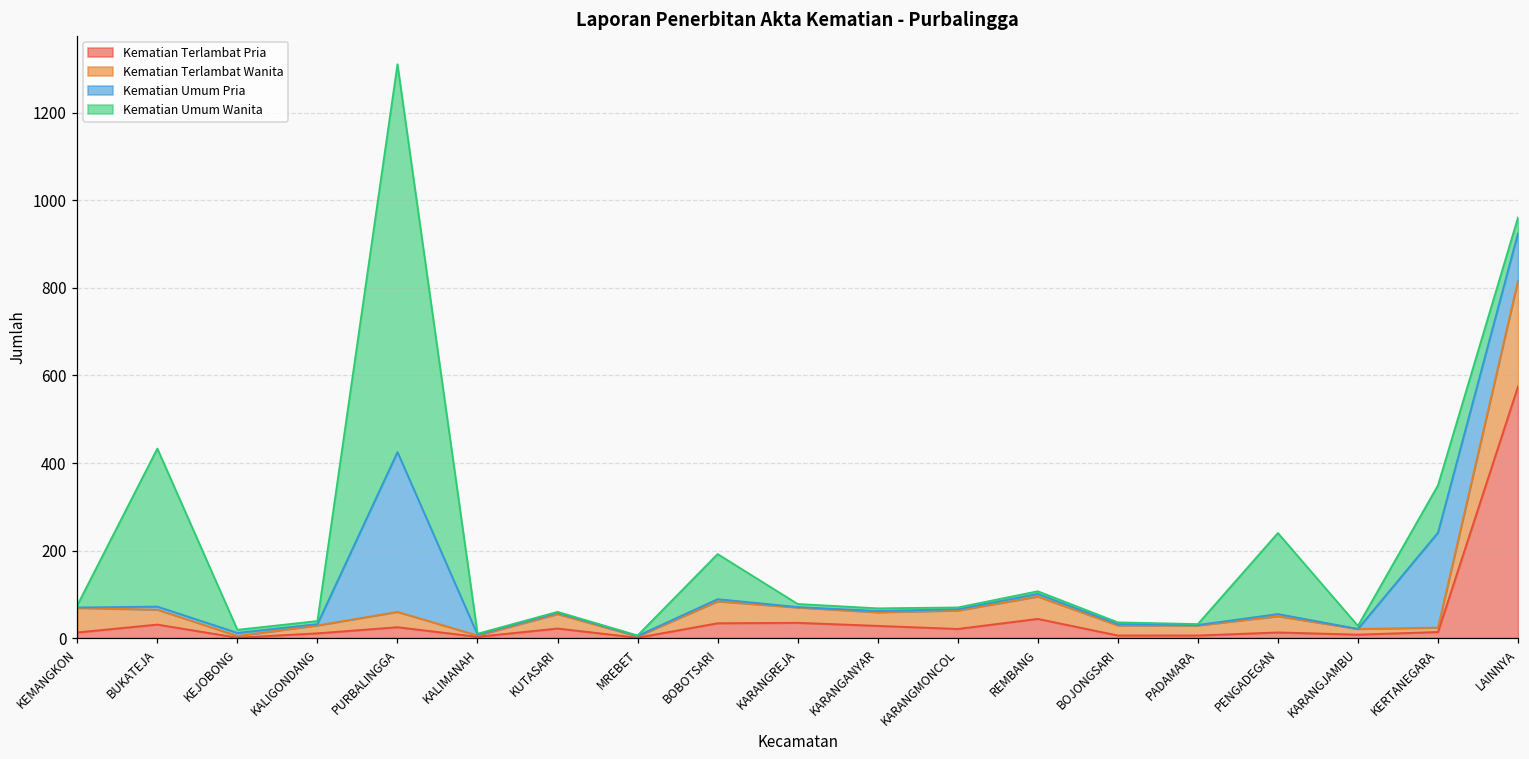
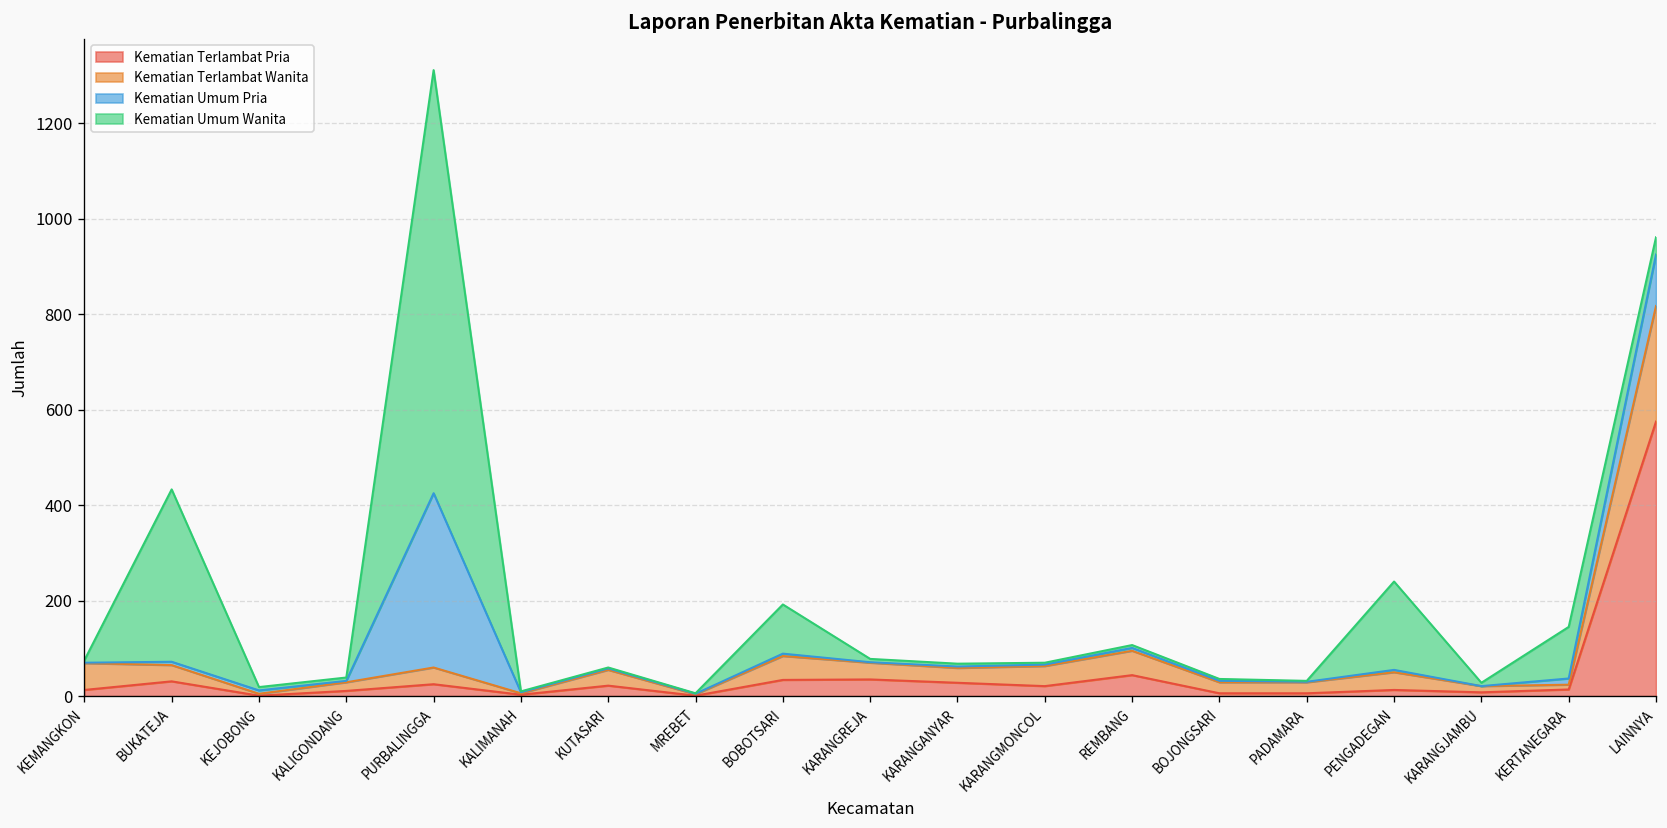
Kematian Umum Pria, KERTANEGARA: 220 -> 10
